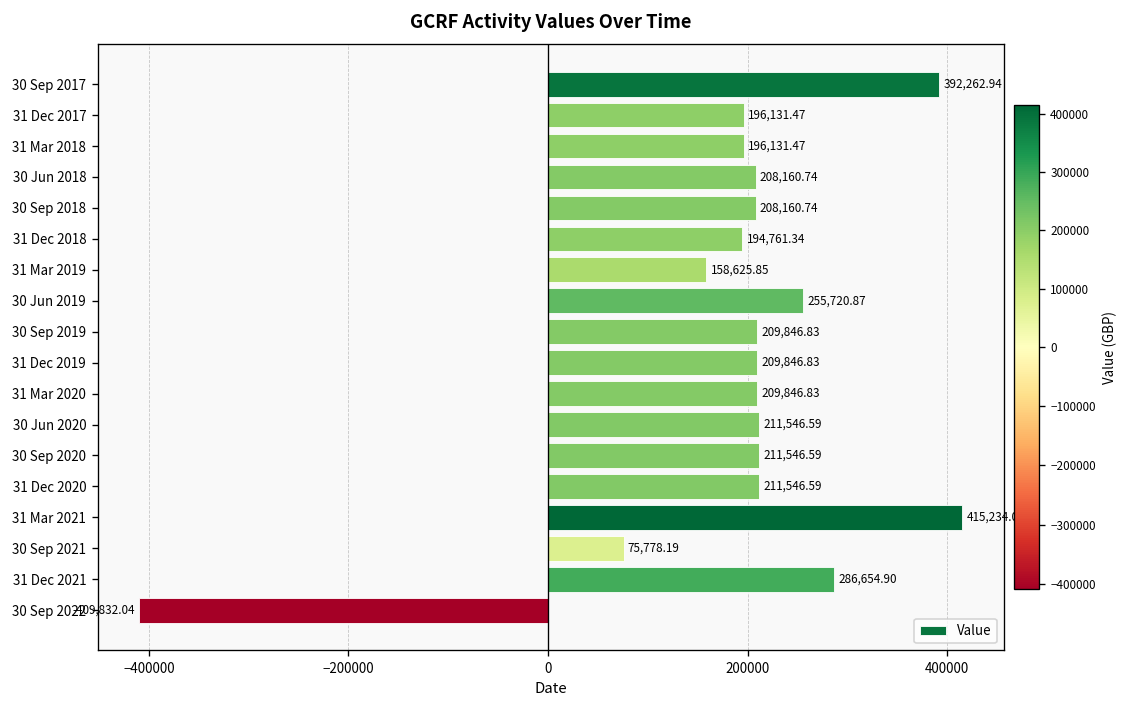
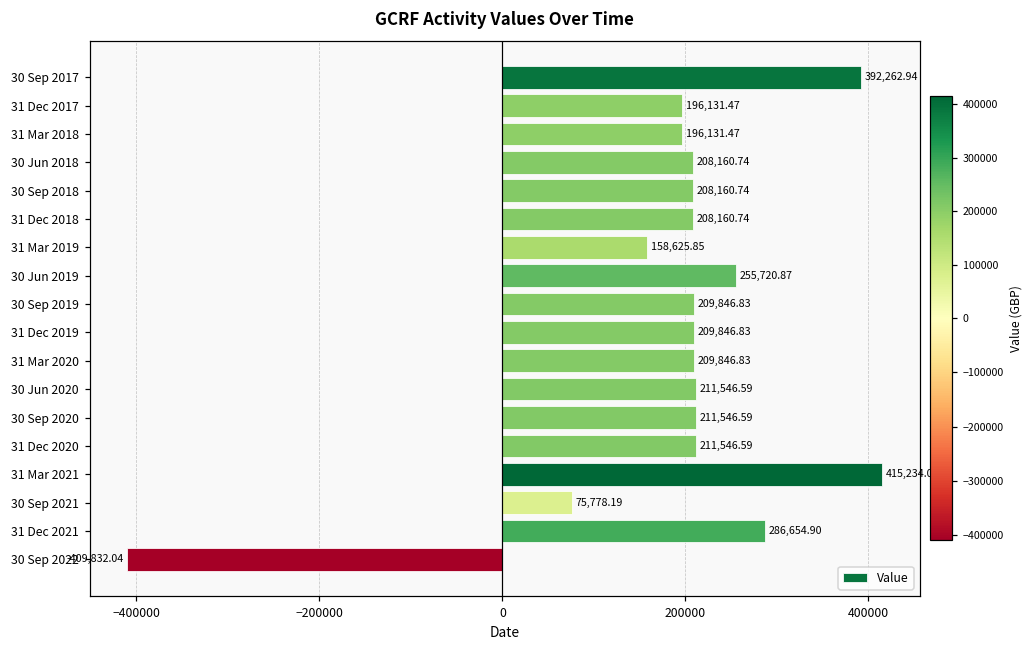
31 Dec 2018: 194,761.34 -> 208,160.74
